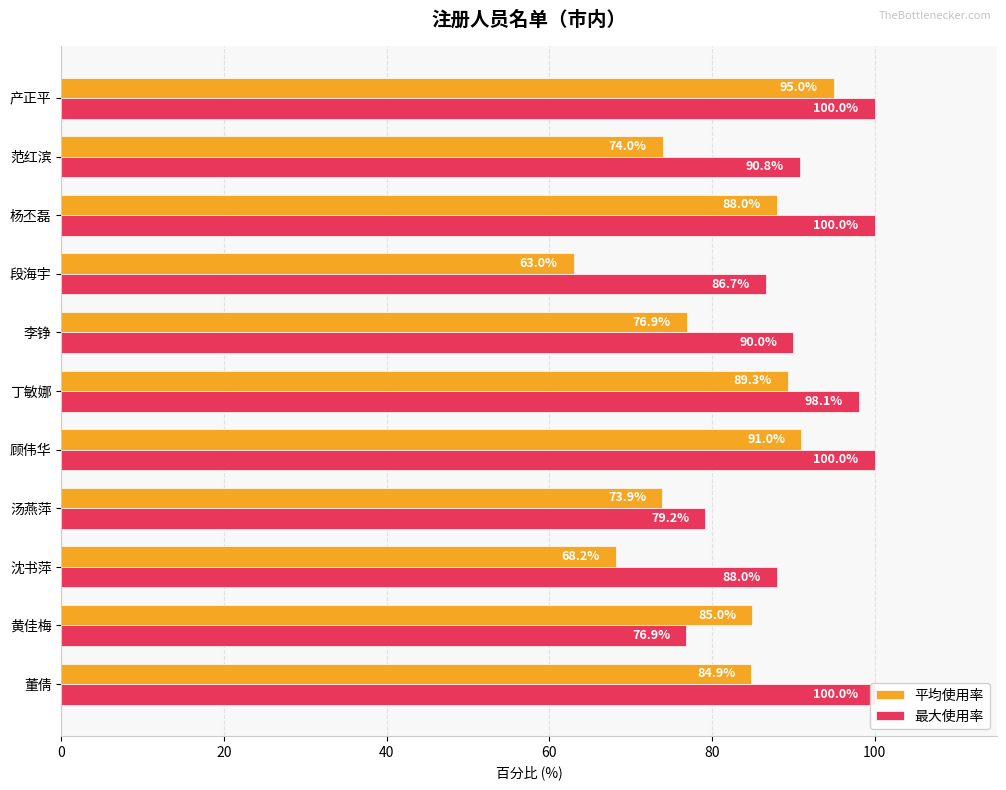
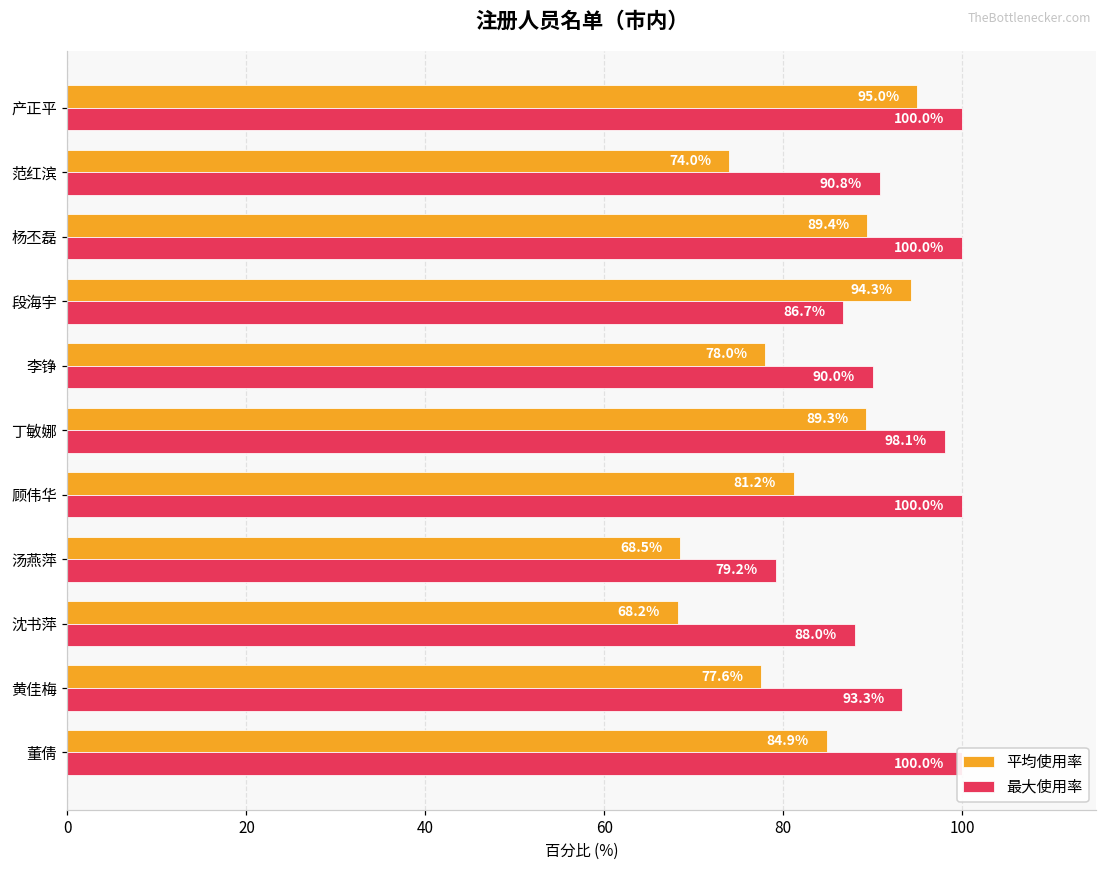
平均使用率, 杨丕磊: 88.0% -> 89.4%
平均使用率, 段海宇: 63.0% -> 94.3%
平均使用率, 李铮: 76.9% -> 78.0%
平均使用率, 顾伟华: 91.0% -> 81.2%
平均使用率, 汤燕萍: 73.9% -> 68.5%
平均使用率, 黄佳梅: 85.0% -> 77.6%
最大使用率, 黄佳梅: 76.9% -> 93.3%
